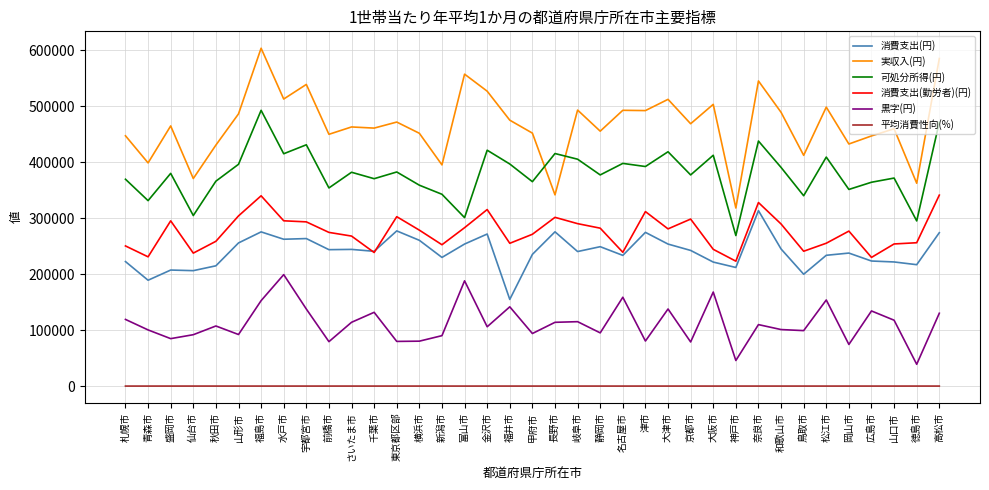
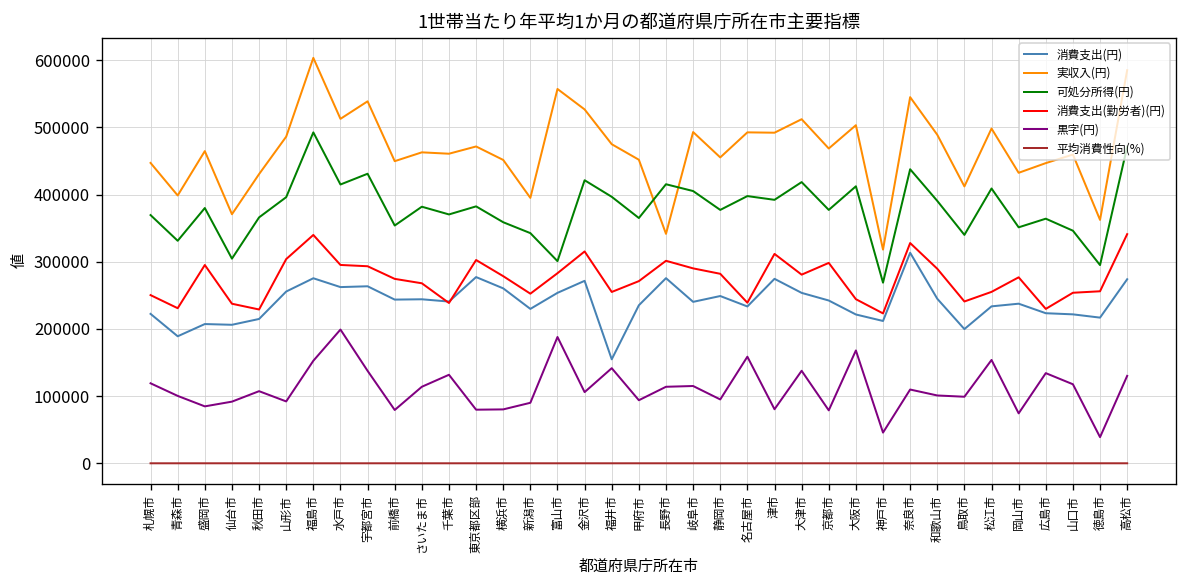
消費支出(勤労者)(円), 秋田市: 260000 -> 230000
可処分所得(円), 山口市: 370000 -> 350000
